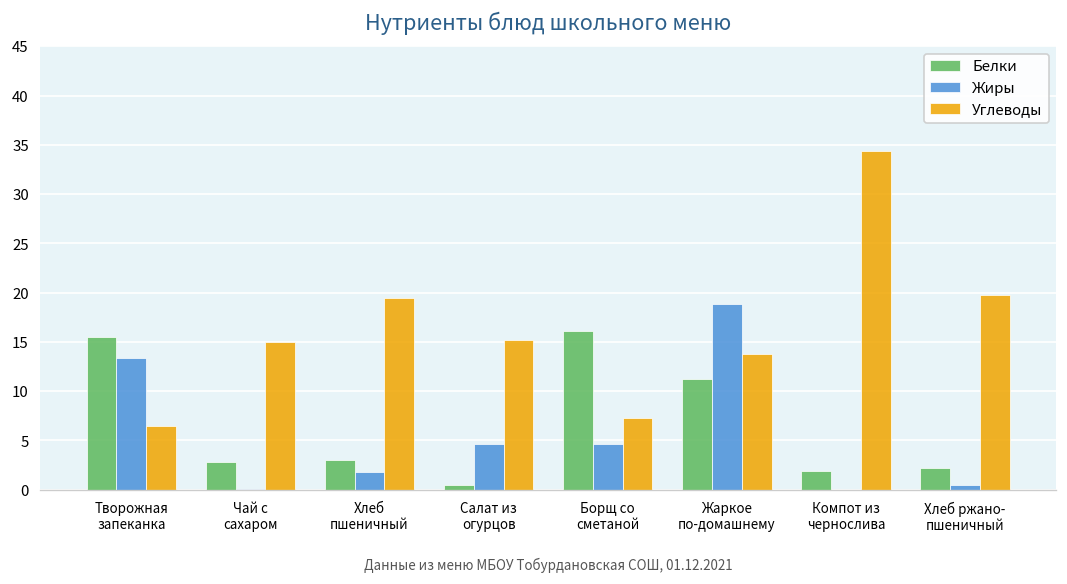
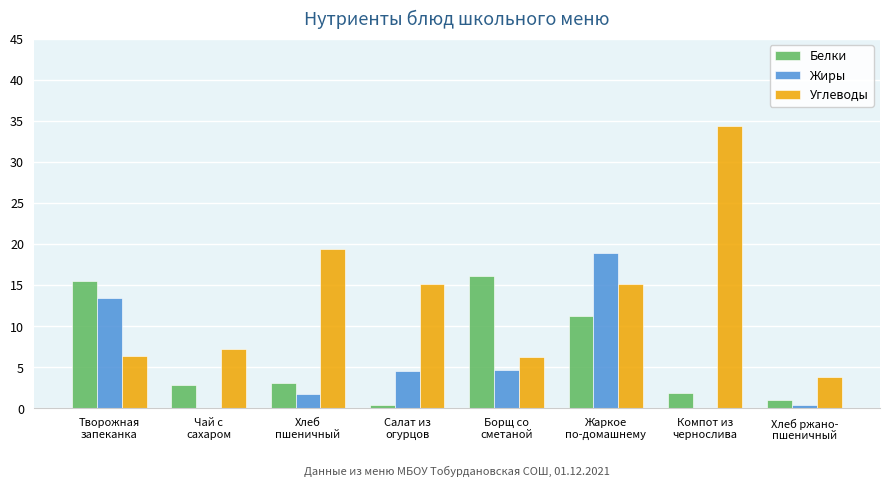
Углеводы, Чай с сахаром: 15 -> 7
Углеводы, Борщ со сметаной: 7 -> 6
Углеводы, Жаркое по-домашнему: 14 -> 15
Белки, Хлеб ржано- пшеничный: 2 -> 1
Углеводы, Хлеб ржано- пшеничный: 20 -> 4
